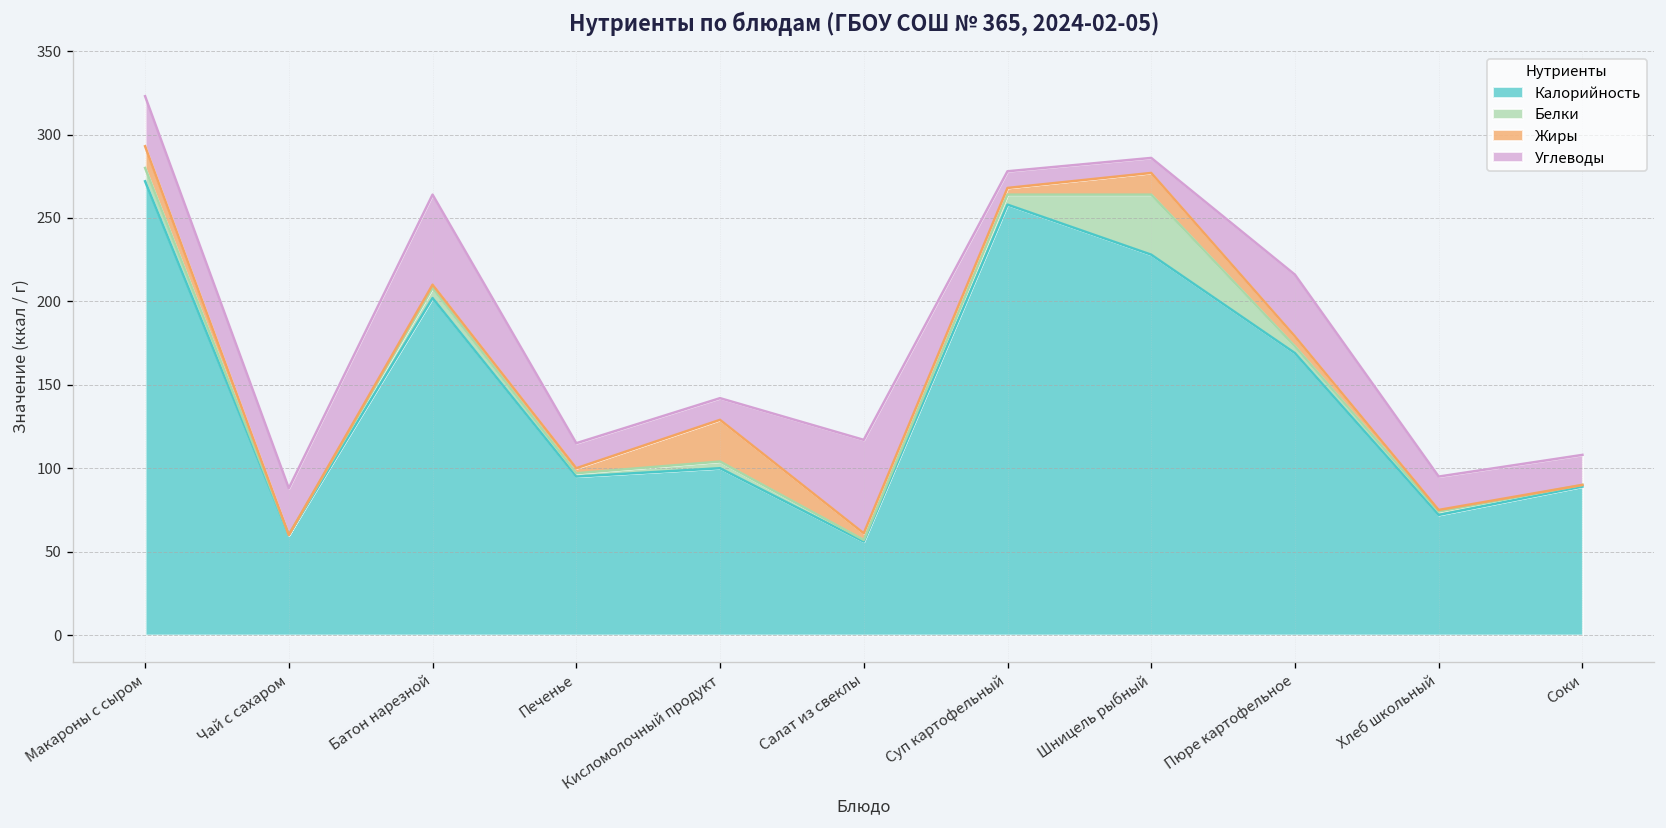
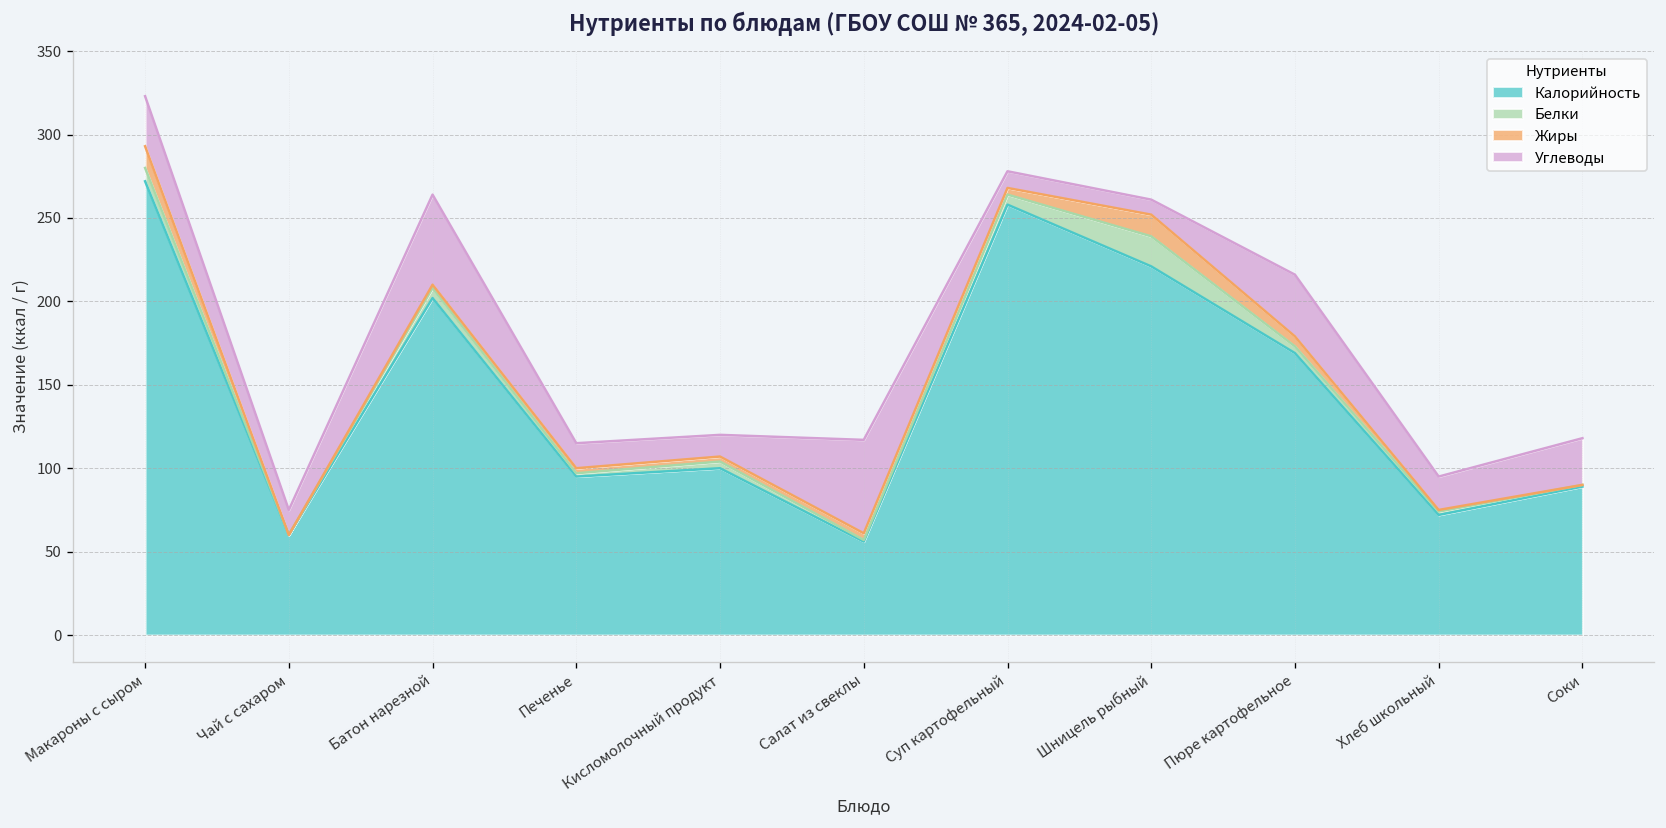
Углеводы, Чай с сахаром: 28 -> 15
Жиры, Кисломолочный продукт: 25 -> 3
Калорийность, Шницель рыбный: 228 -> 221
Белки, Шницель рыбный: 36 -> 18
Углеводы, Соки: 18 -> 28
